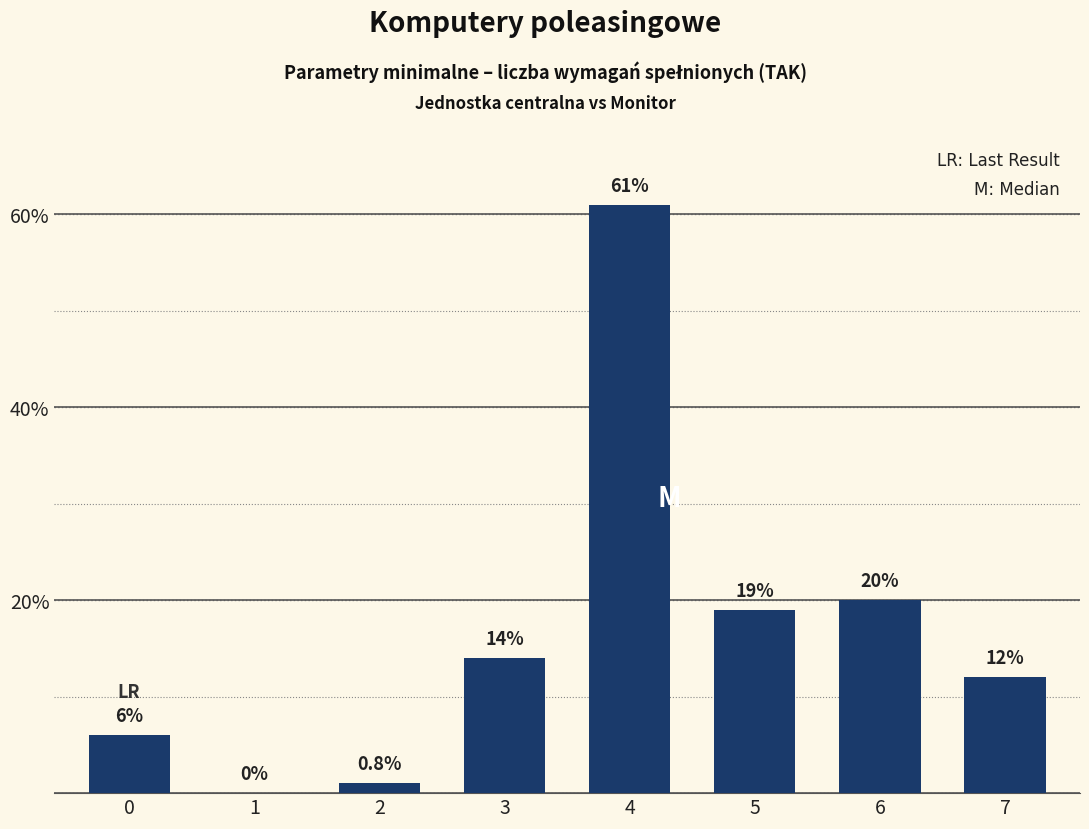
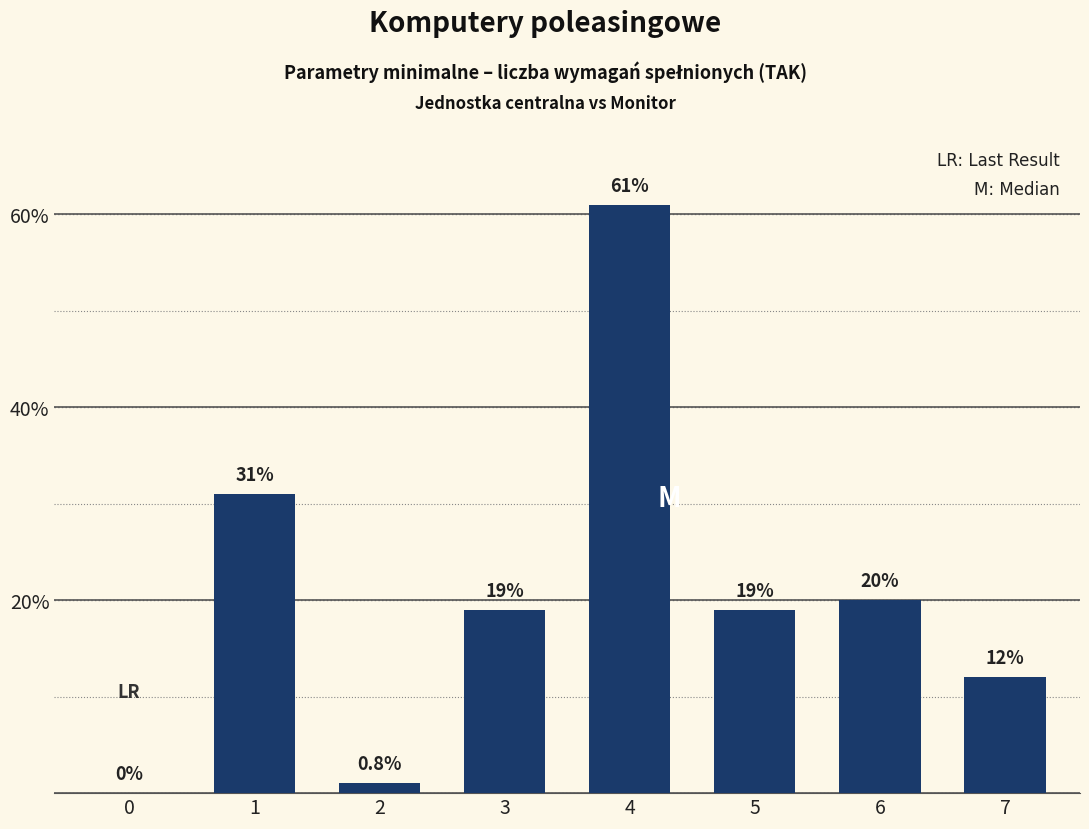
0: 6% -> 0%
1: 0% -> 31%
3: 14% -> 19%
